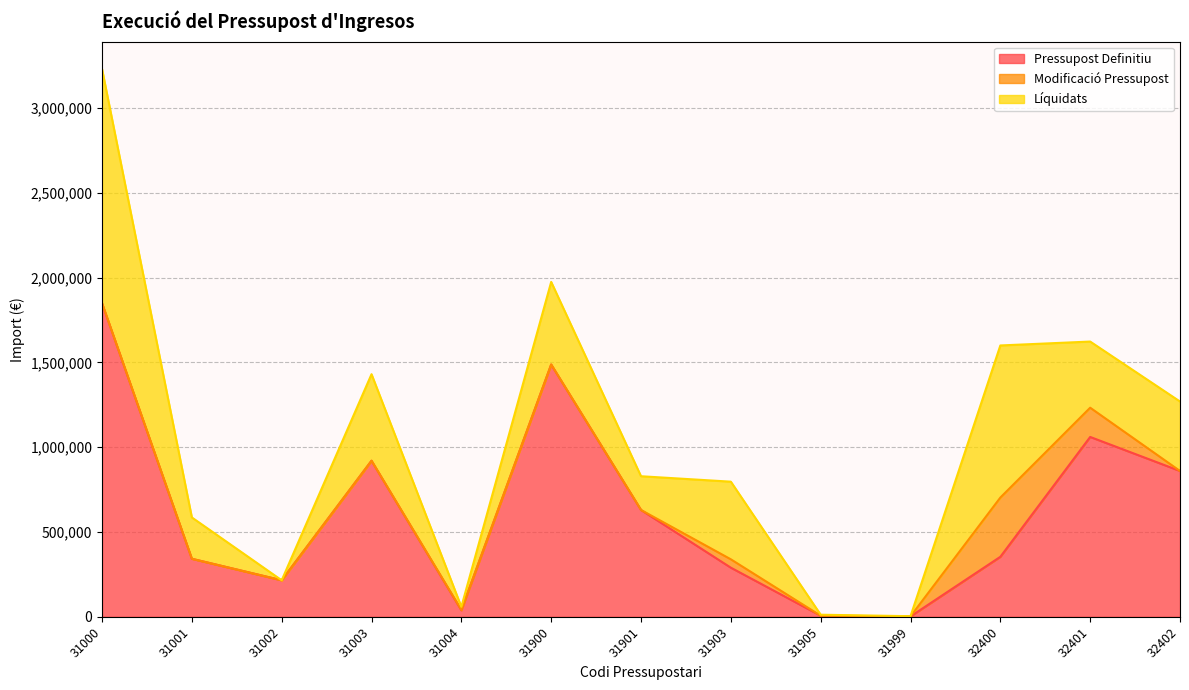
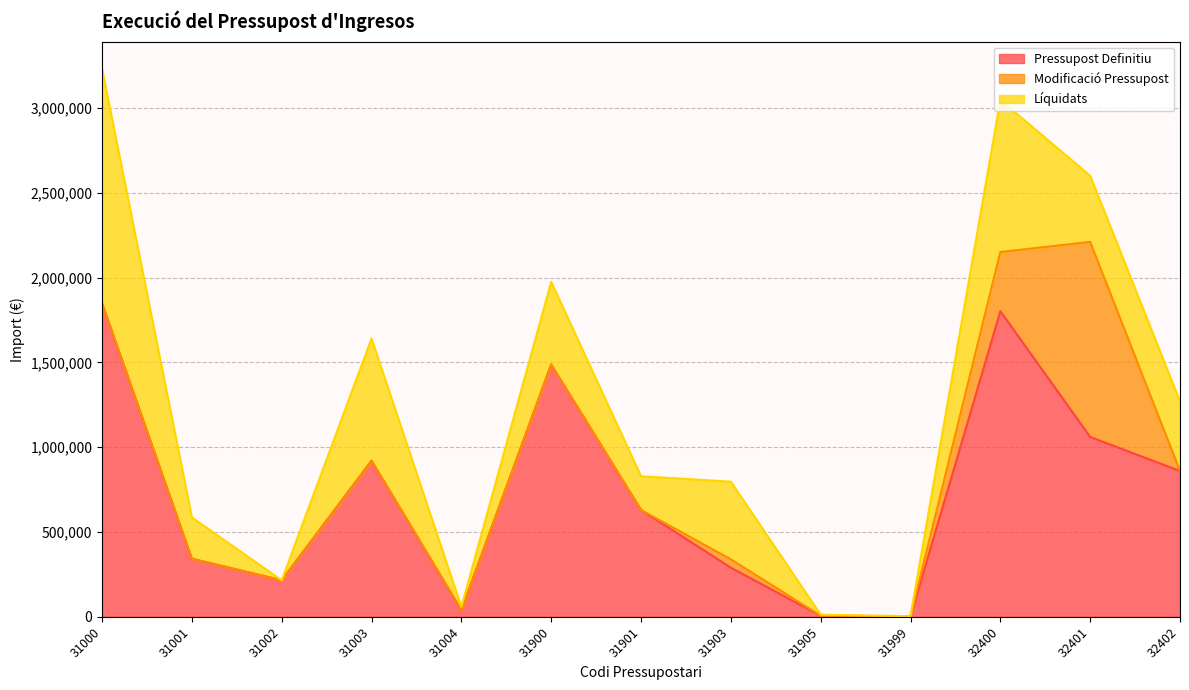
Líquidats, 31003: 510,000 -> 720,000
Pressupost Definitiu, 32400: 350,000 -> 1,800,000
Modificació Pressupost, 32401: 170,000 -> 1,150,000
